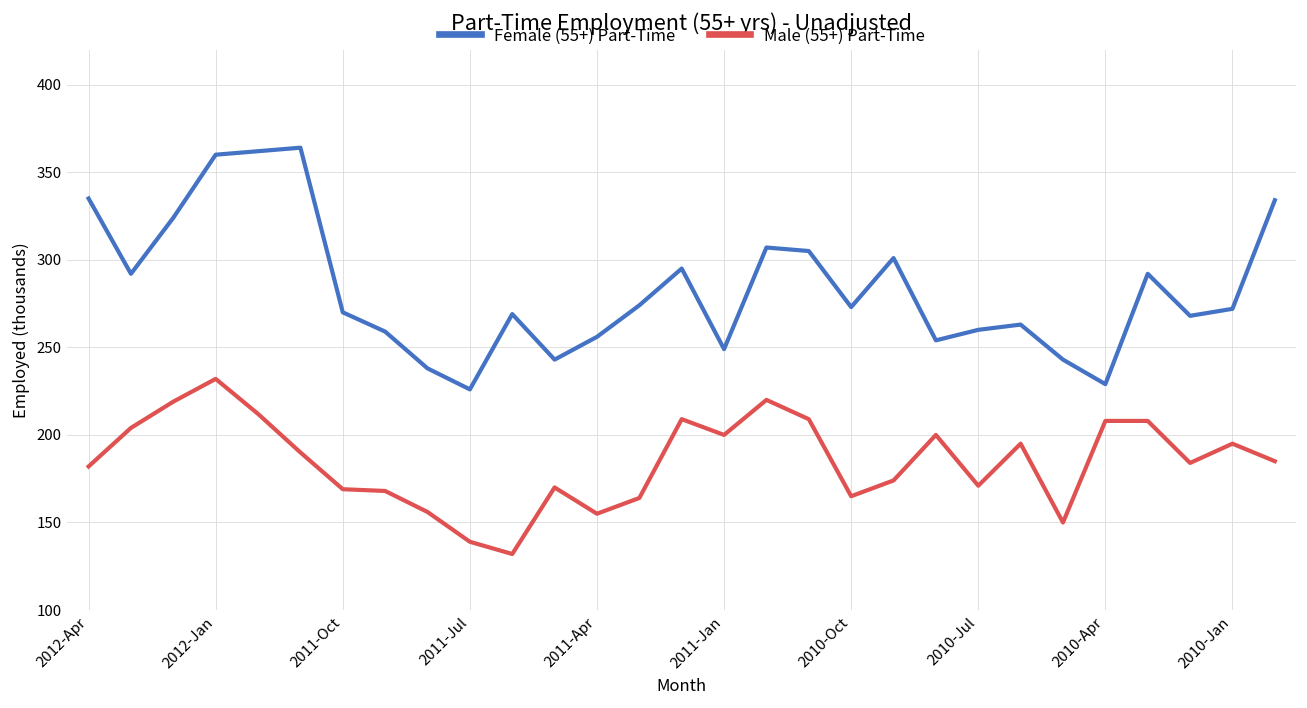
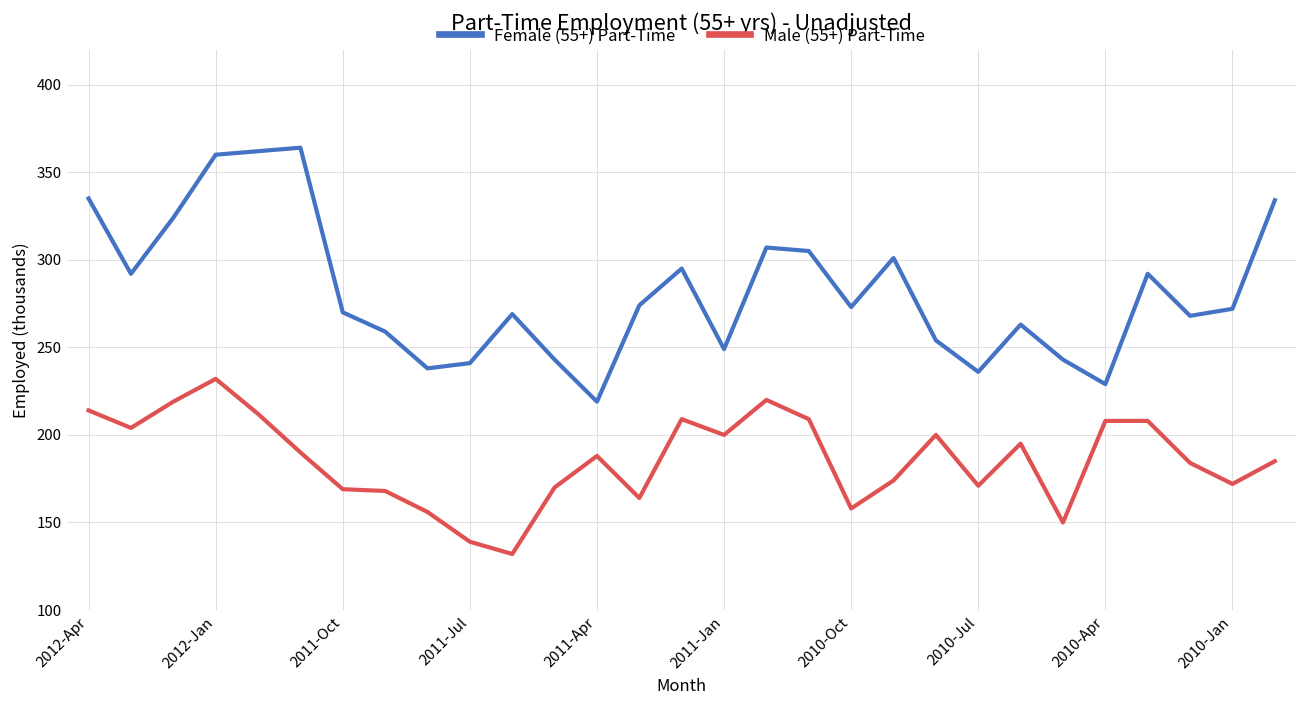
Male (55+) Part-Time, 2012-Apr: 182 -> 214
Female (55+) Part-Time, 2011-Jul: 226 -> 241
Female (55+) Part-Time, 2011-Apr: 256 -> 219
Male (55+) Part-Time, 2011-Apr: 155 -> 188
Male (55+) Part-Time, 2010-Oct: 165 -> 158
Female (55+) Part-Time, 2010-Jul: 260 -> 236
Male (55+) Part-Time, 2010-Jan: 195 -> 172
